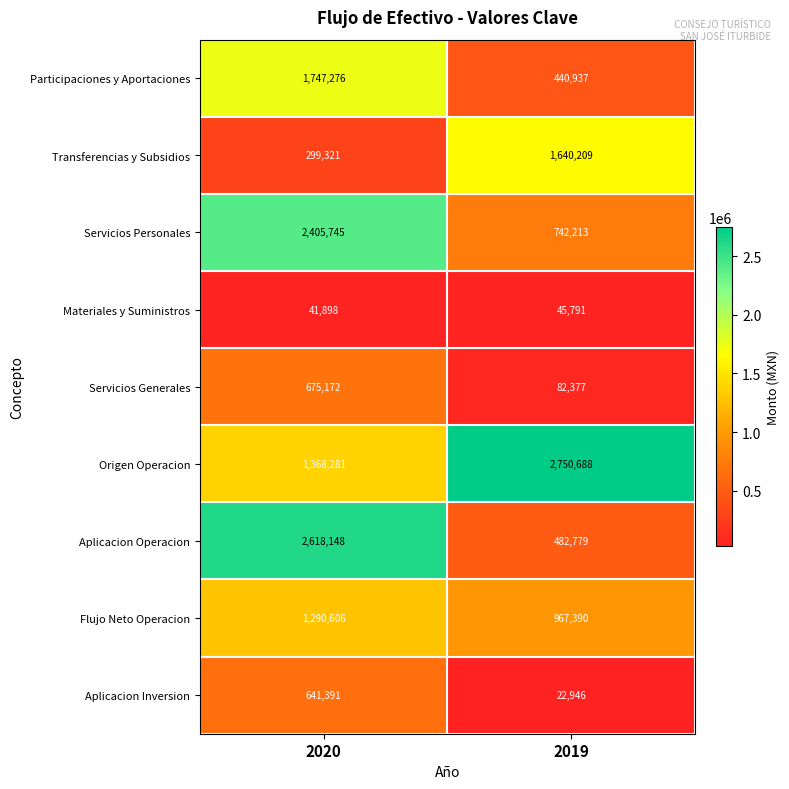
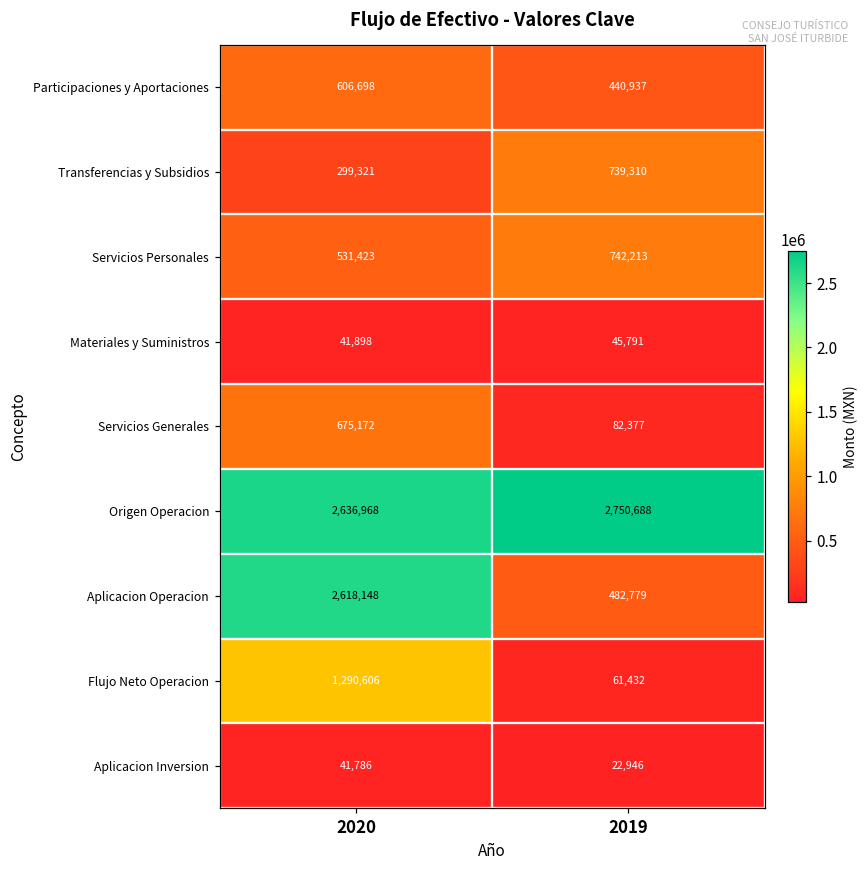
Participaciones y Aportaciones, 2020: 1,747,276 -> 606,698
Transferencias y Subsidios, 2019: 1,640,209 -> 739,310
Servicios Personales, 2020: 2,405,745 -> 531,423
Origen Operacion, 2020: 1,368,281 -> 2,636,968
Flujo Neto Operacion, 2019: 967,390 -> 61,432
Aplicacion Inversion, 2020: 641,391 -> 41,786
